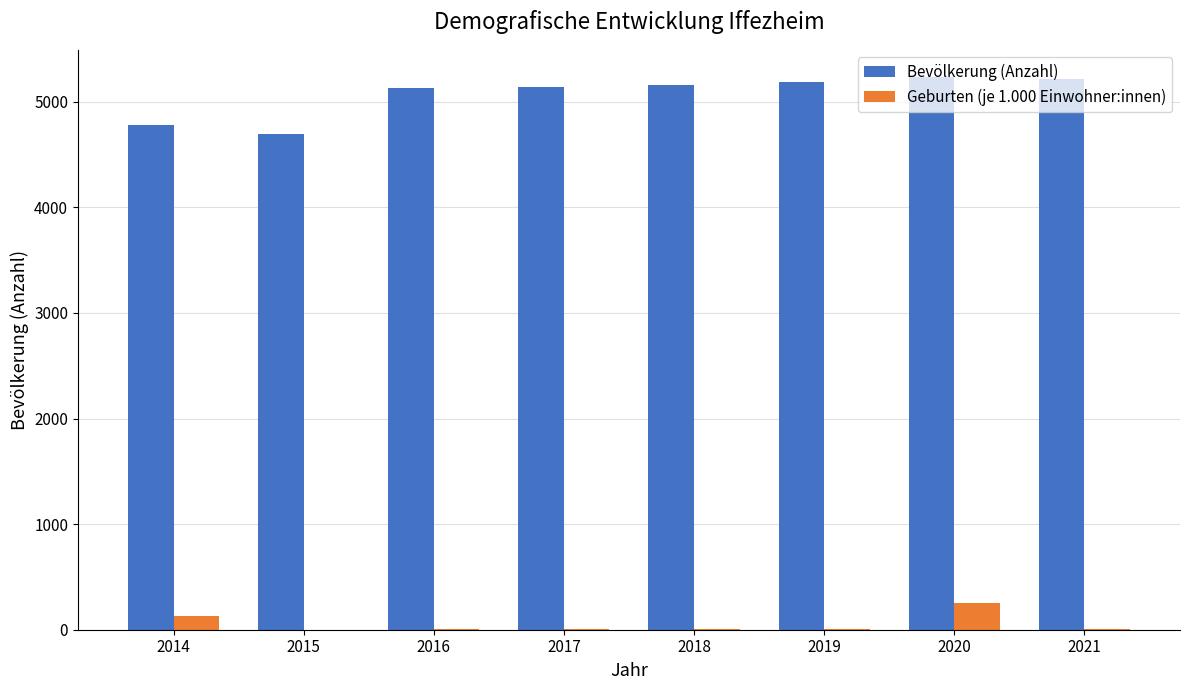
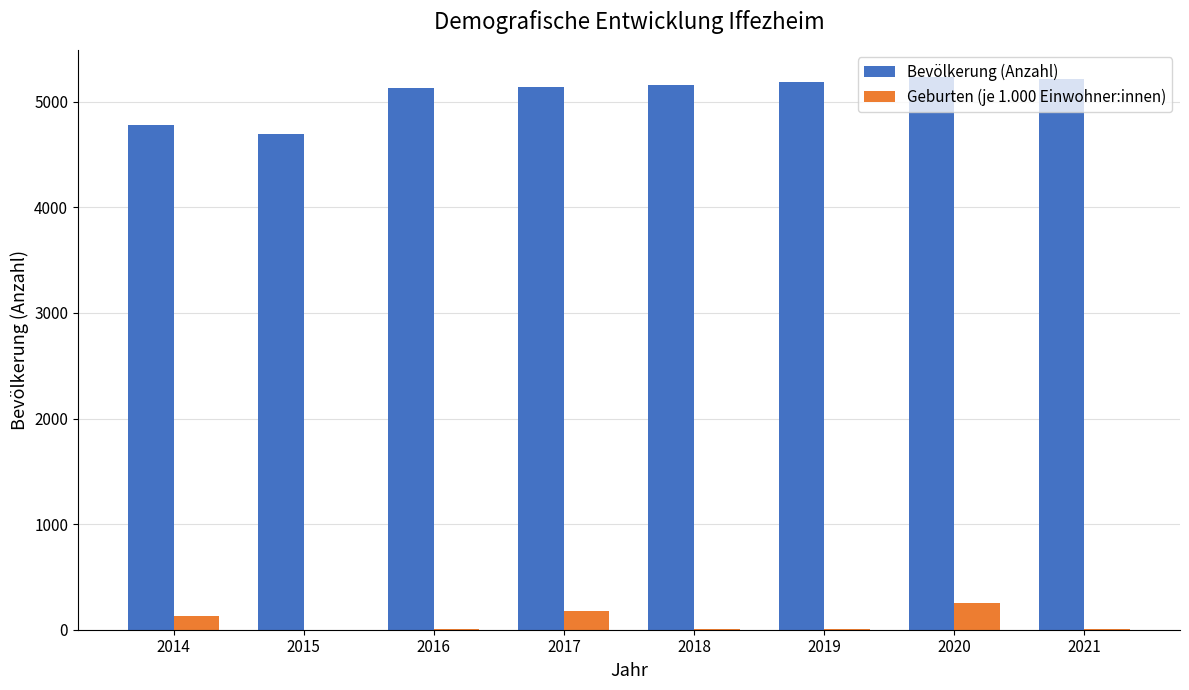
Geburten (je 1.000 Einwohner:innen), 2017: 10 -> 170
